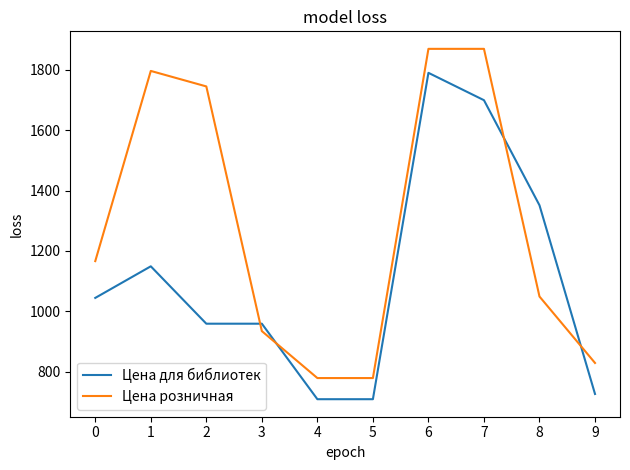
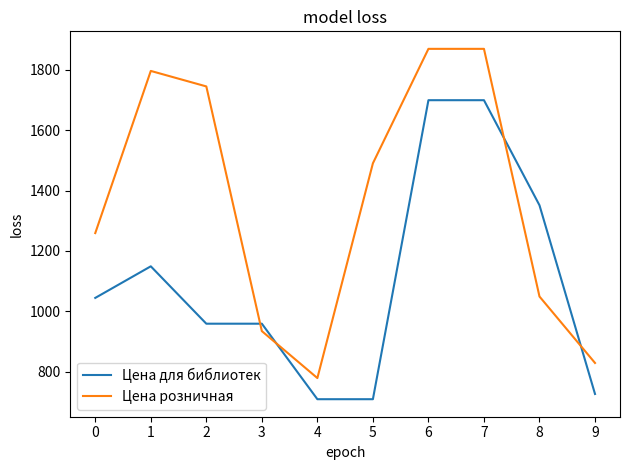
Цена розничная, 0: 1170 -> 1260
Цена розничная, 5: 780 -> 1490
Цена для библиотек, 6: 1790 -> 1700
